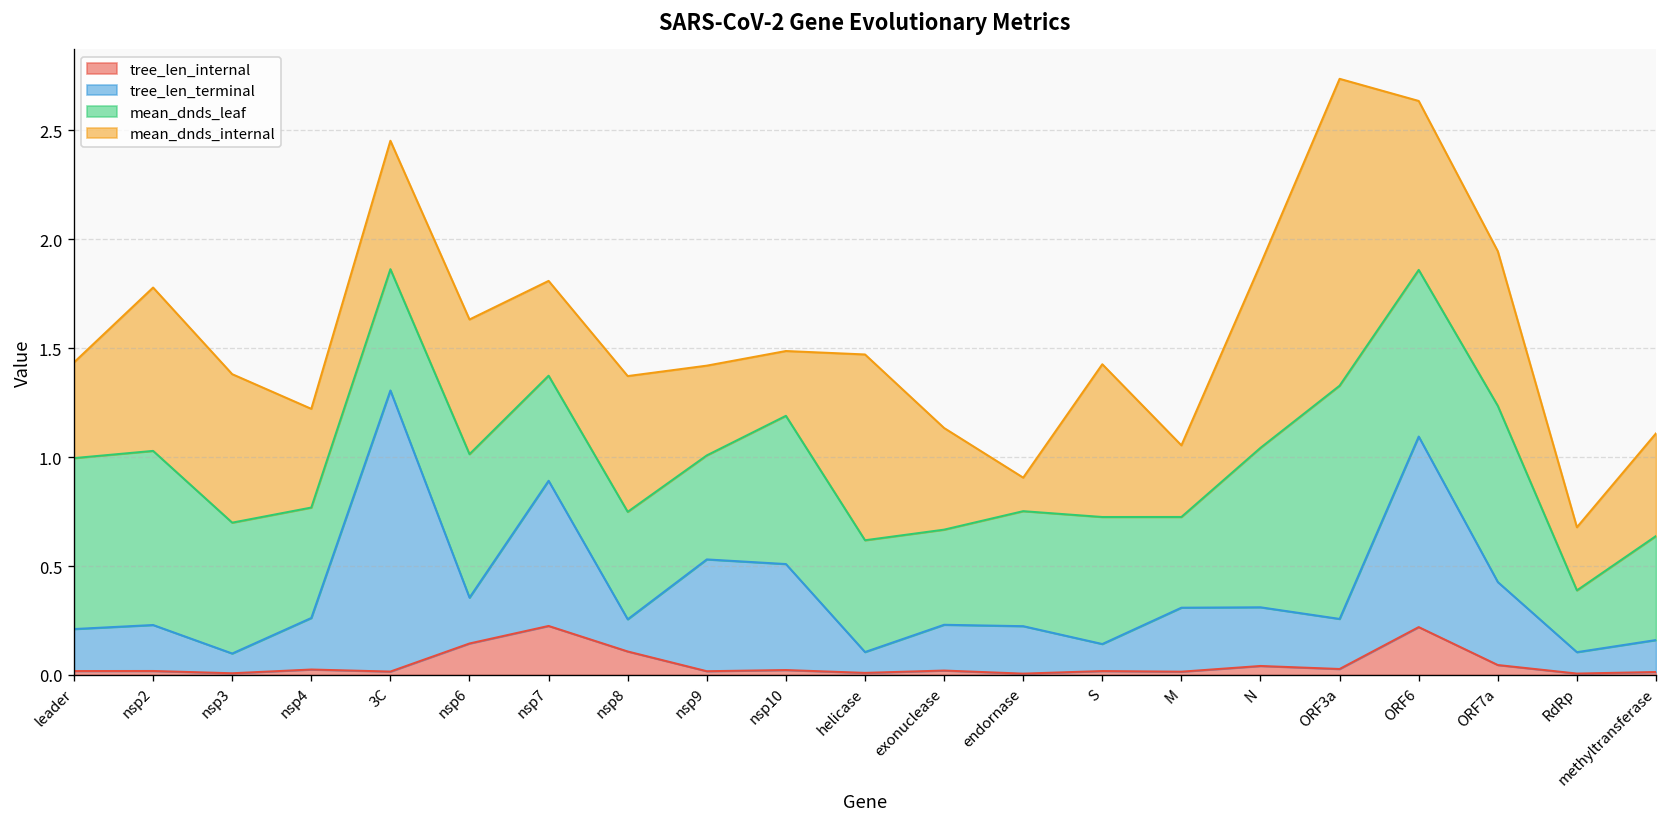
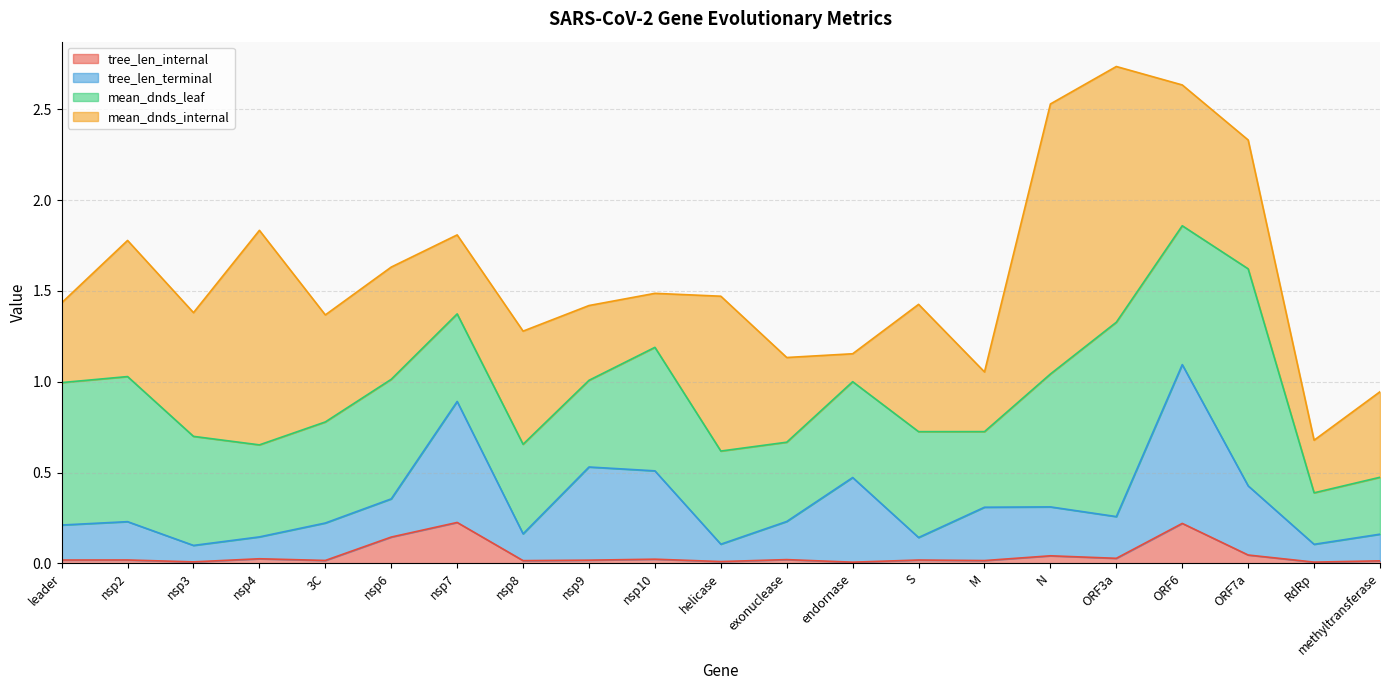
tree_len_terminal, nsp4: 0.24 -> 0.12
mean_dnds_internal, nsp4: 0.45 -> 1.18
tree_len_terminal, 3C: 1.29 -> 0.21
tree_len_internal, nsp8: 0.11 -> 0.01
tree_len_terminal, endornase: 0.22 -> 0.47
mean_dnds_internal, N: 0.84 -> 1.49
mean_dnds_leaf, ORF7a: 0.81 -> 1.20
mean_dnds_leaf, methyltransferase: 0.48 -> 0.31
